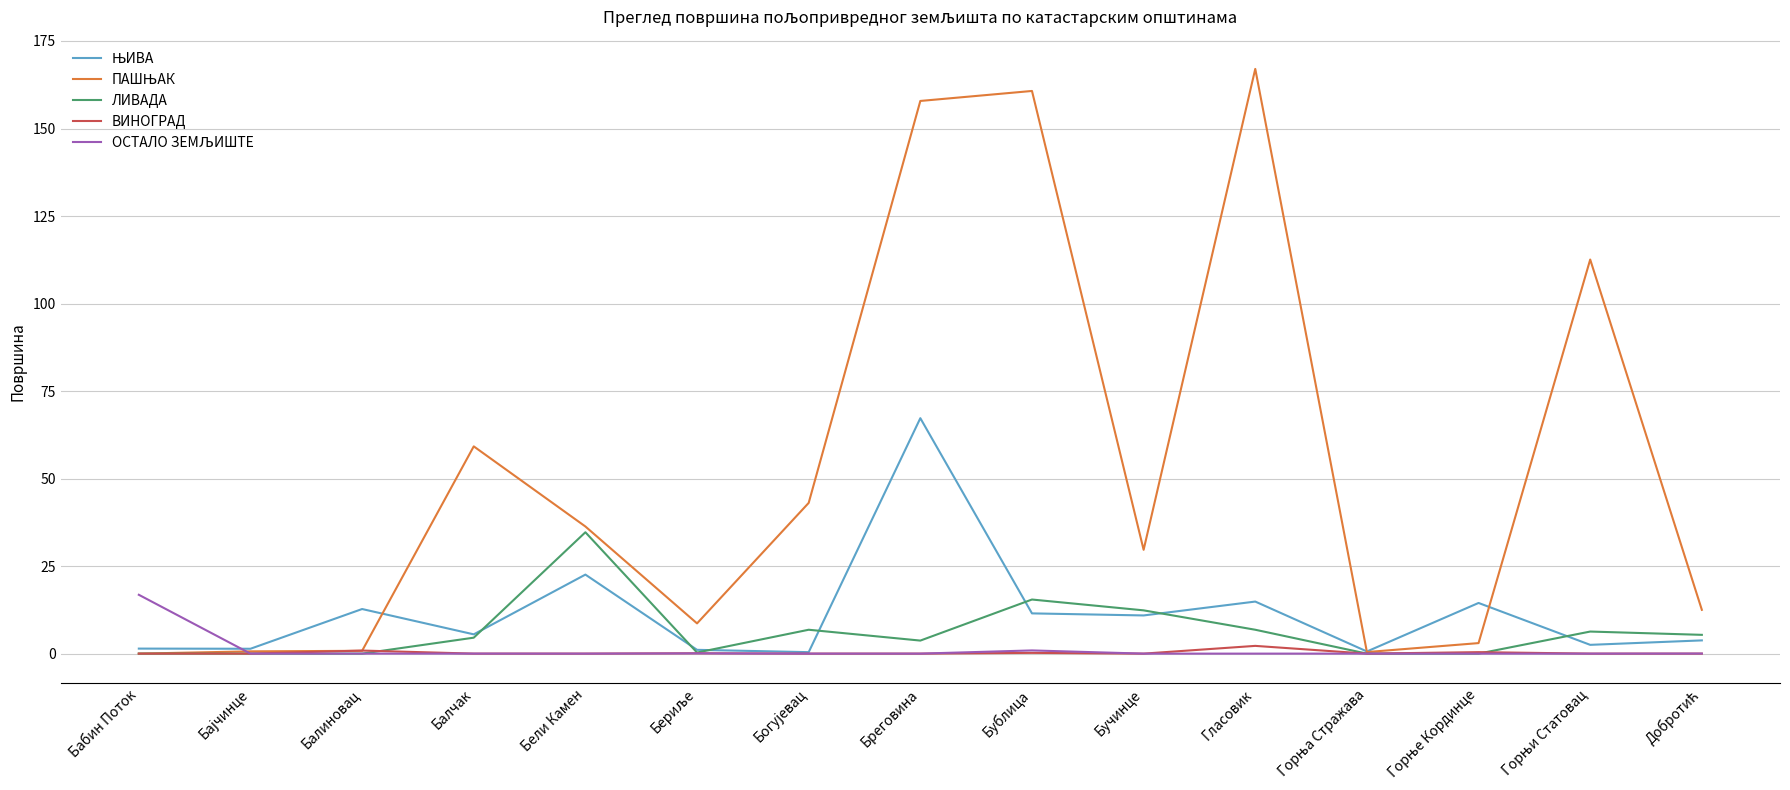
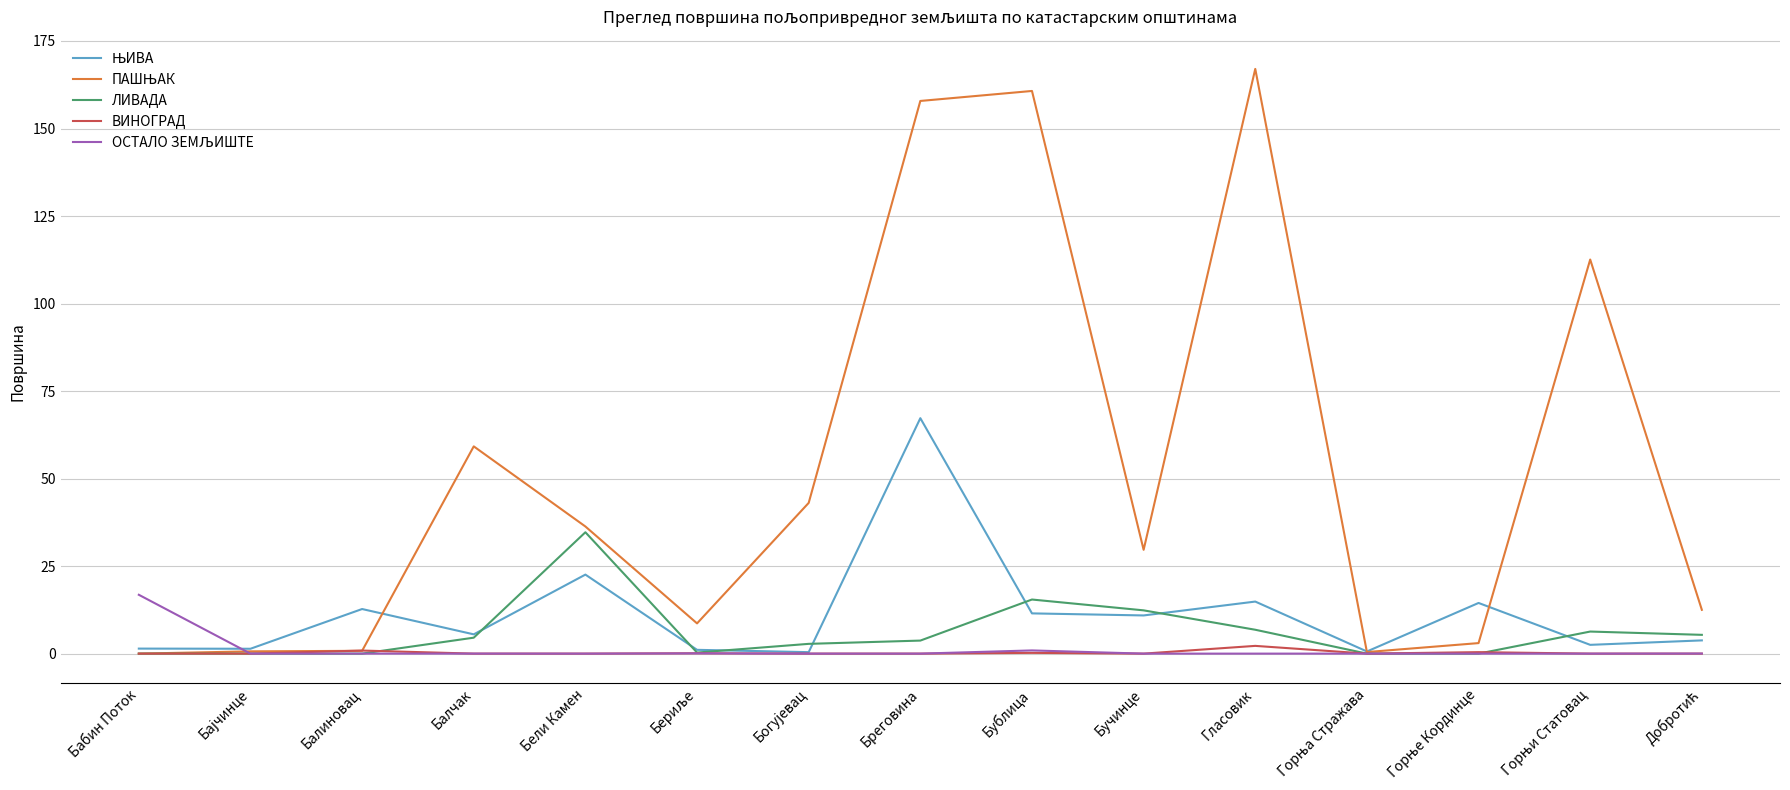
ЛИВАДА, Богујевац: 7 -> 3
